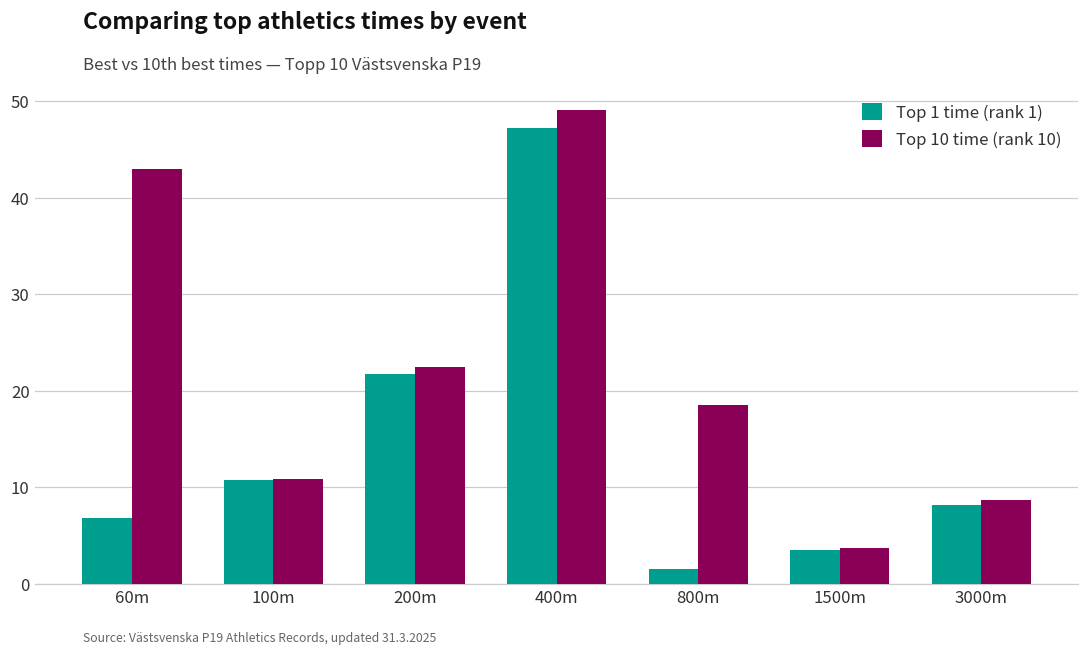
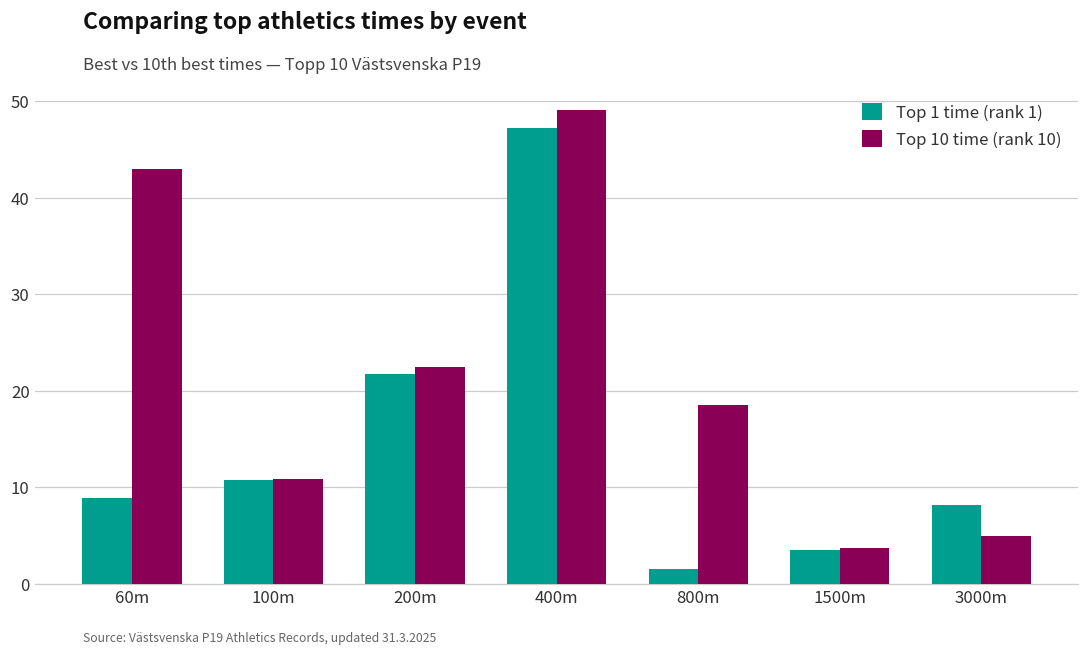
Top 1 time (rank 1), 60m: 7 -> 9
Top 10 time (rank 10), 3000m: 9 -> 5
